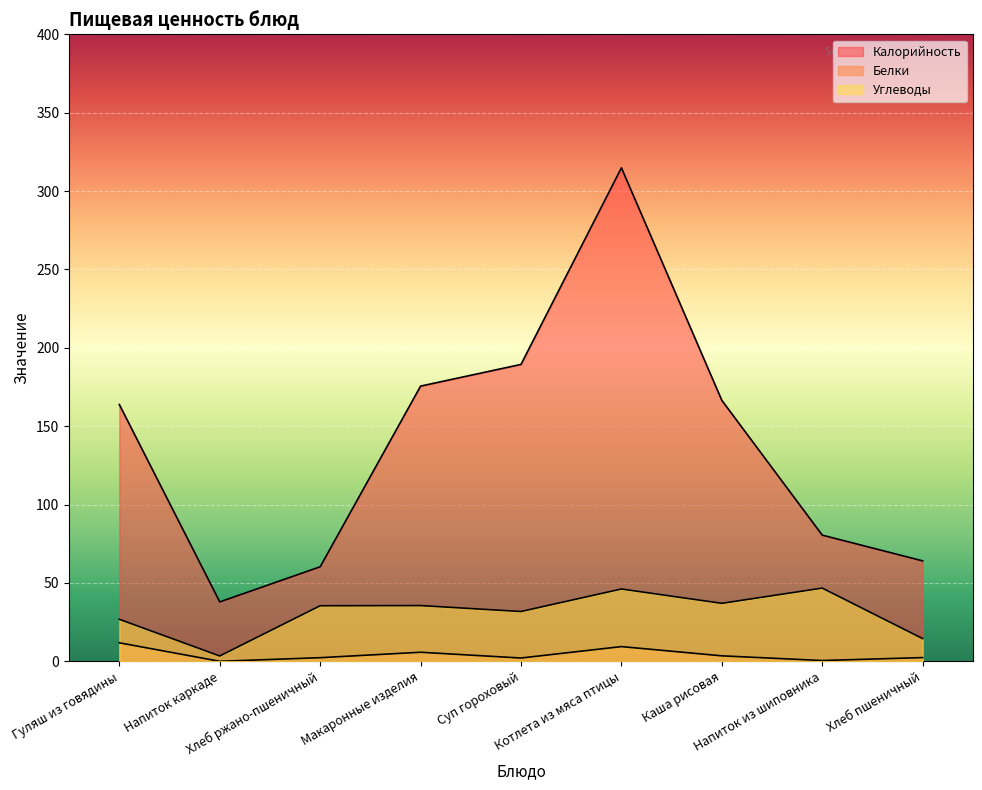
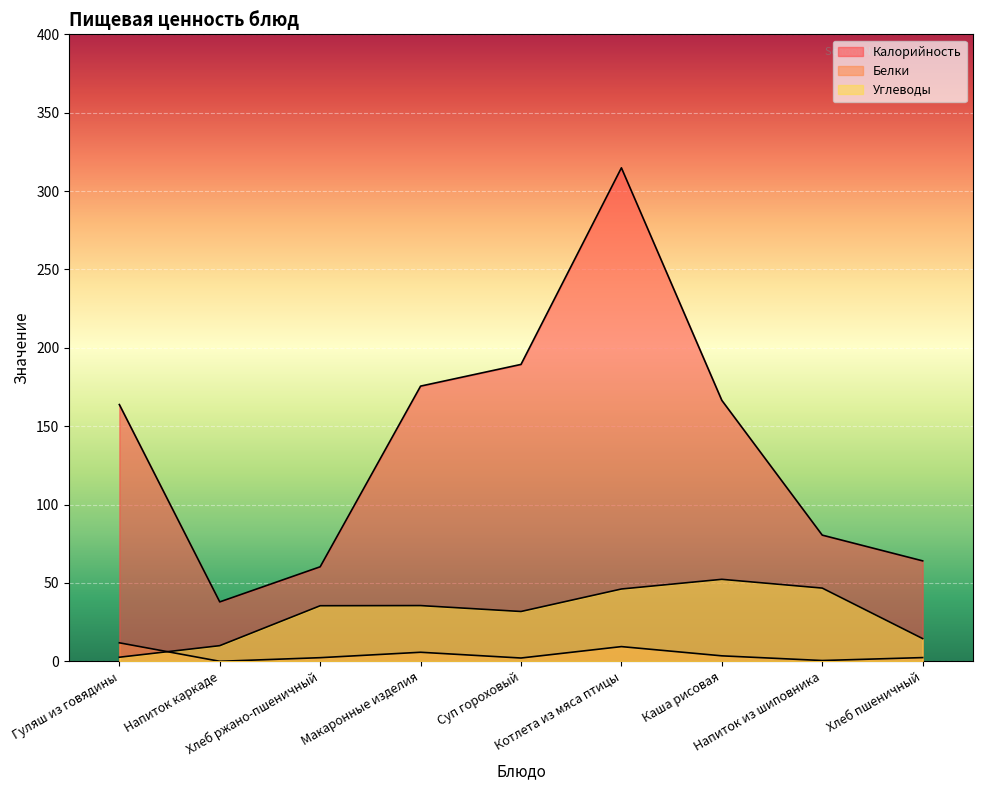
Углеводы, Гуляш из говядины: 27 -> 3
Углеводы, Напиток каркаде: 3 -> 10
Углеводы, Каша рисовая: 37 -> 52
